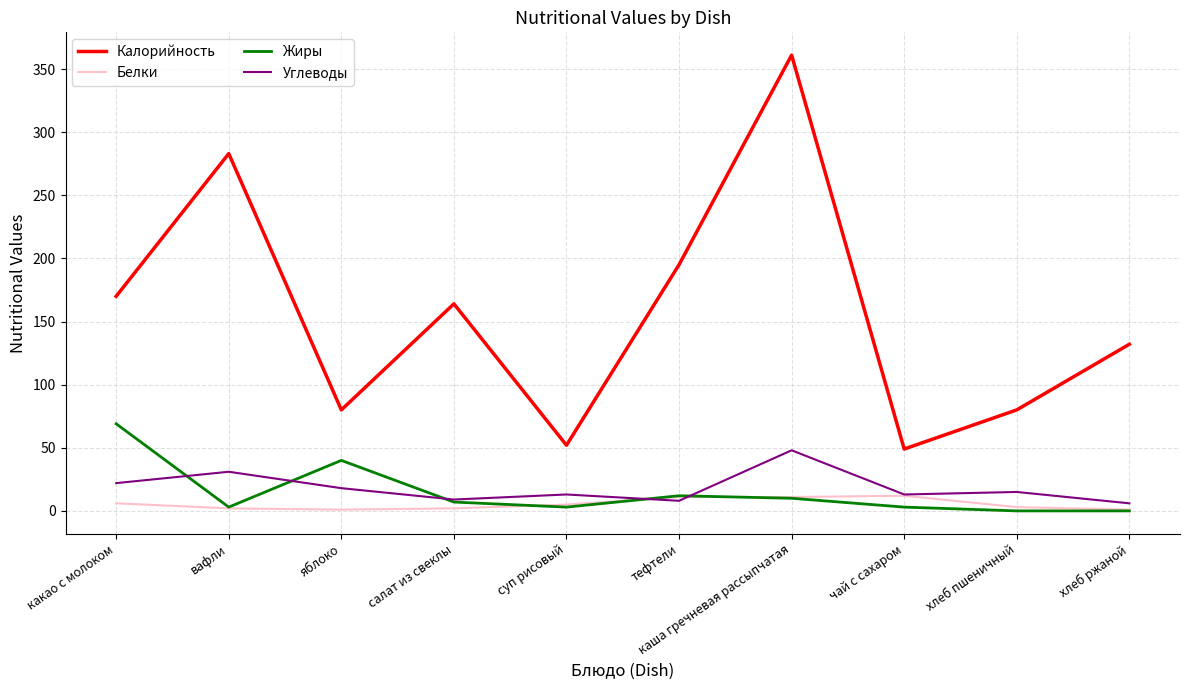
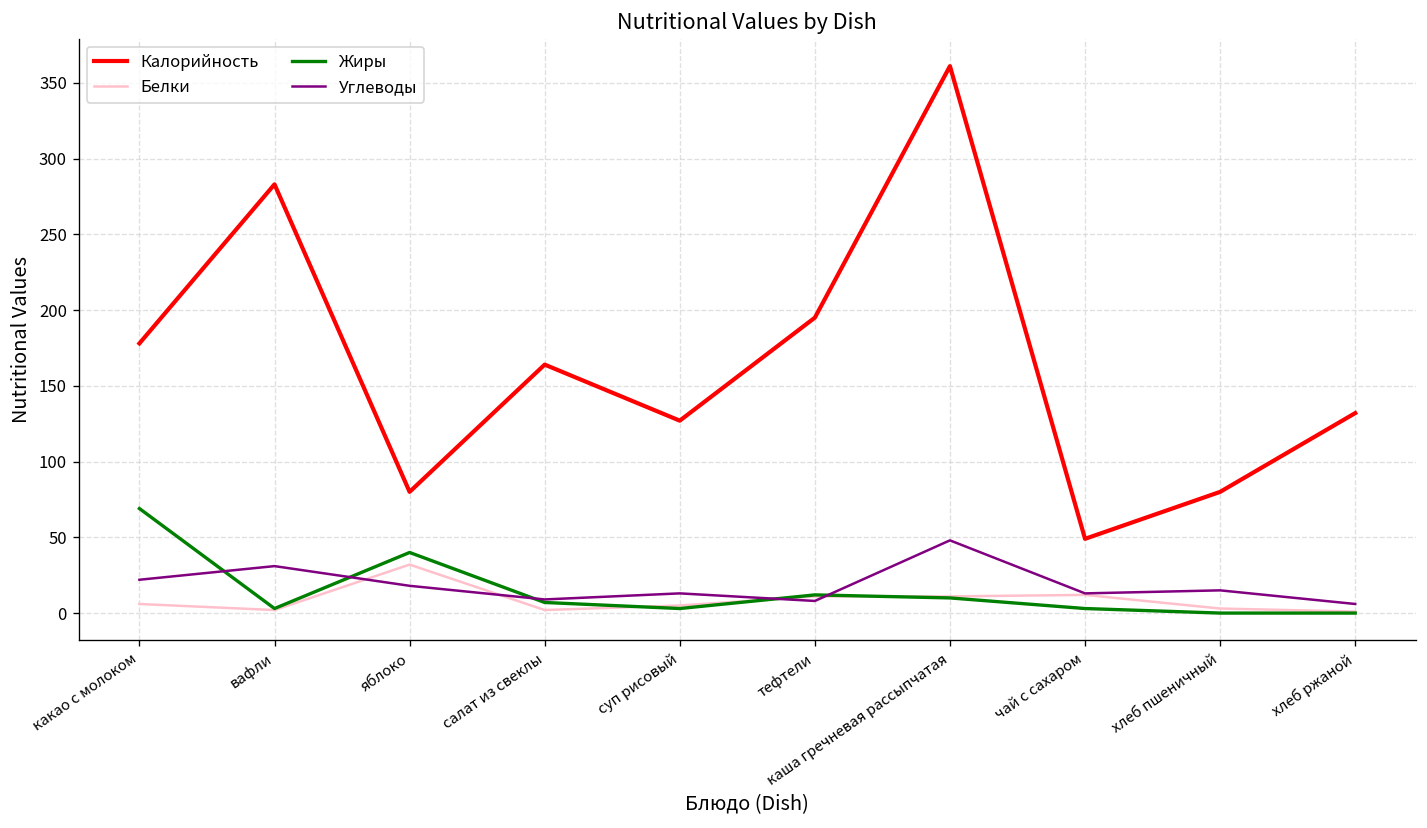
Калорийность, какао с молоком: 170 -> 178
Белки, яблоко: 1 -> 32
Калорийность, суп рисовый: 52 -> 127
